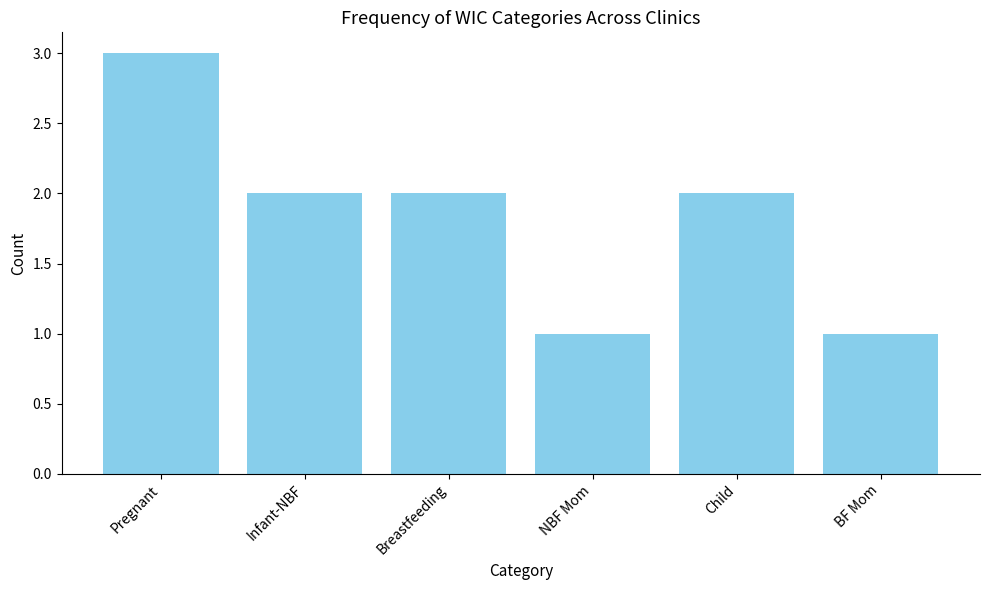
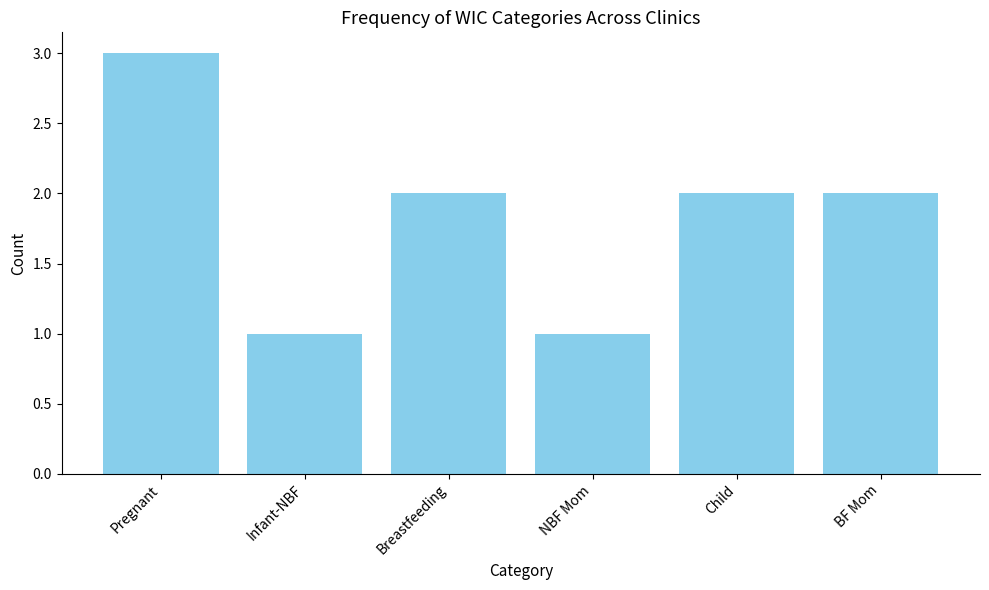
Infant-NBF: 2 -> 1
BF Mom: 1 -> 2
